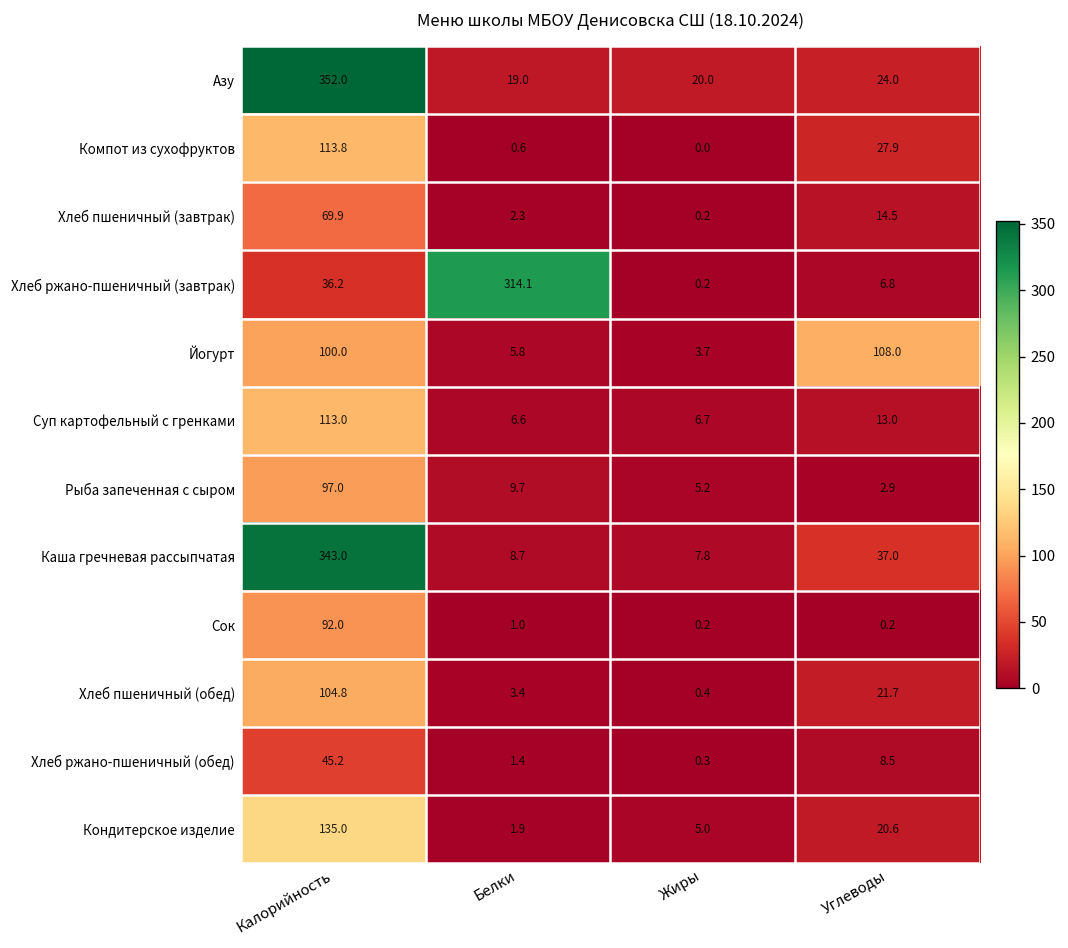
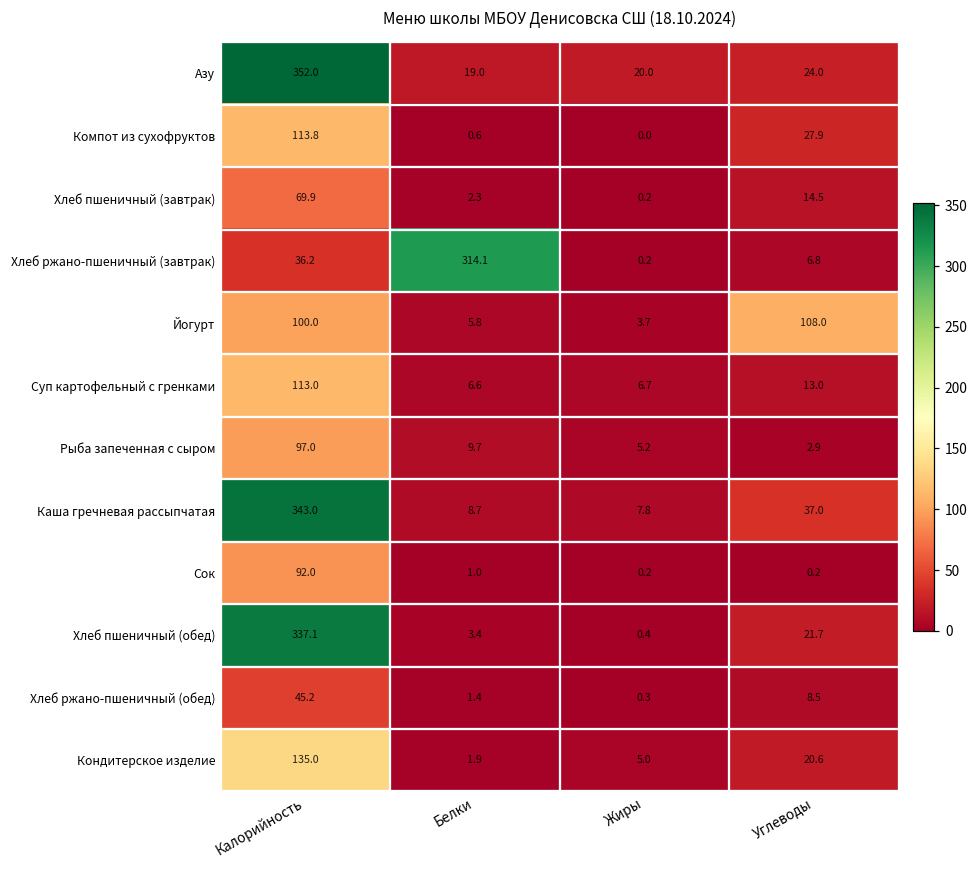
Хлеб пшеничный (обед), Калорийность: 104.8 -> 337.1
